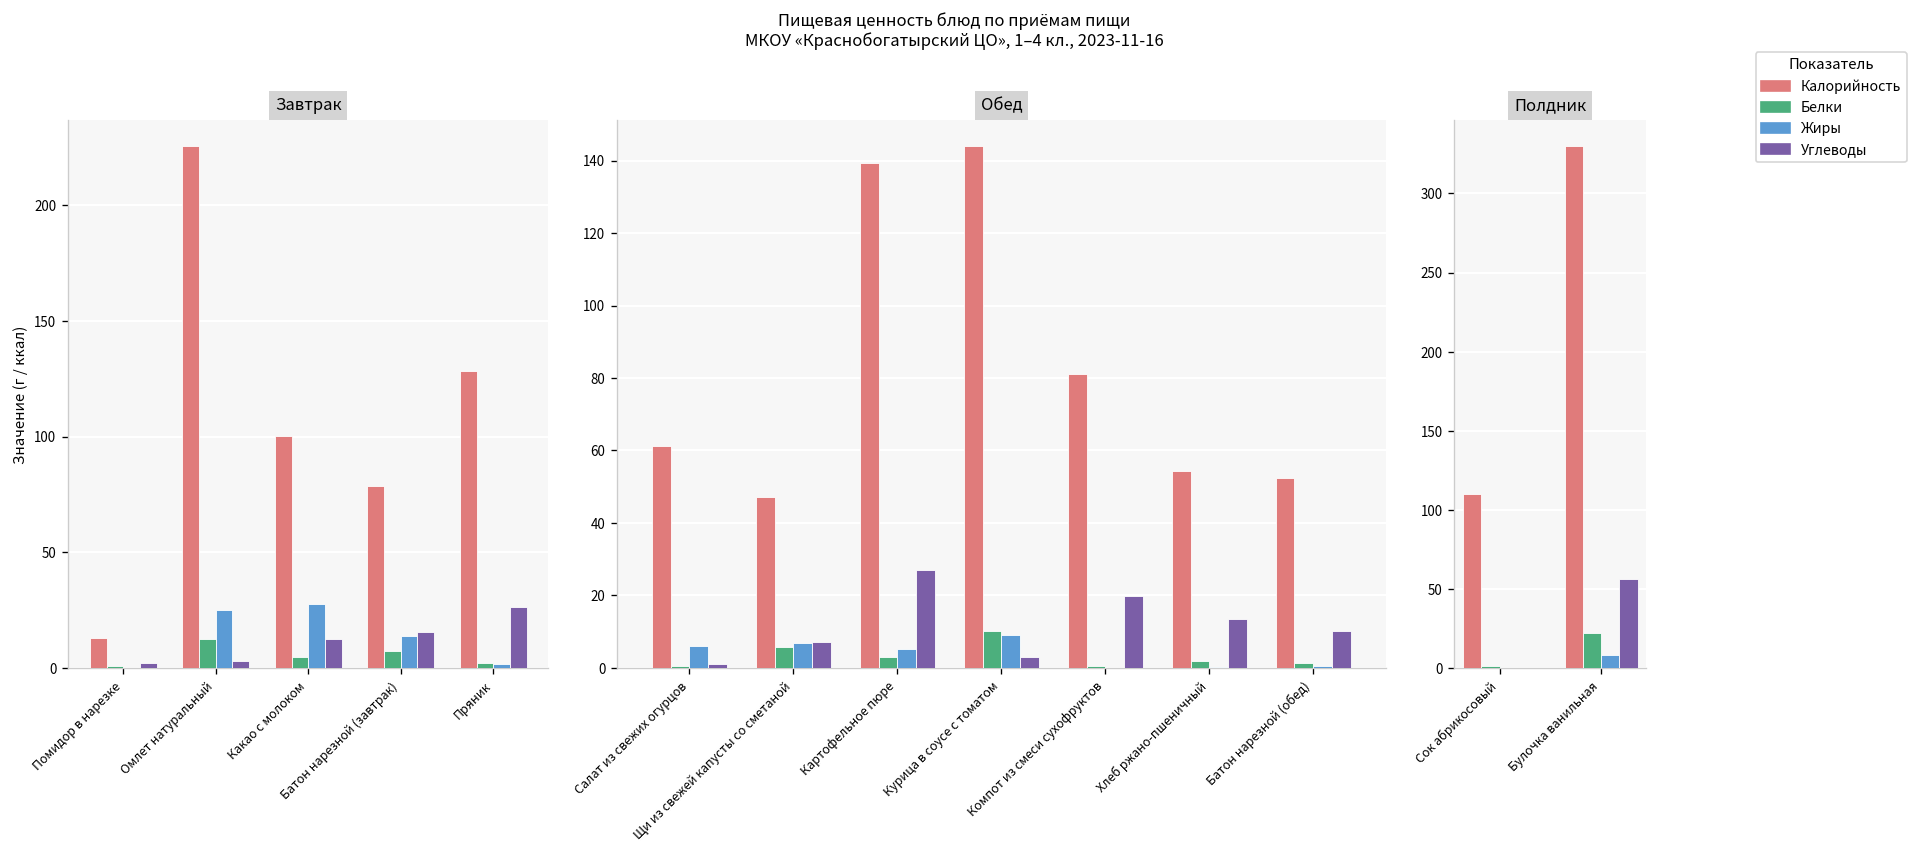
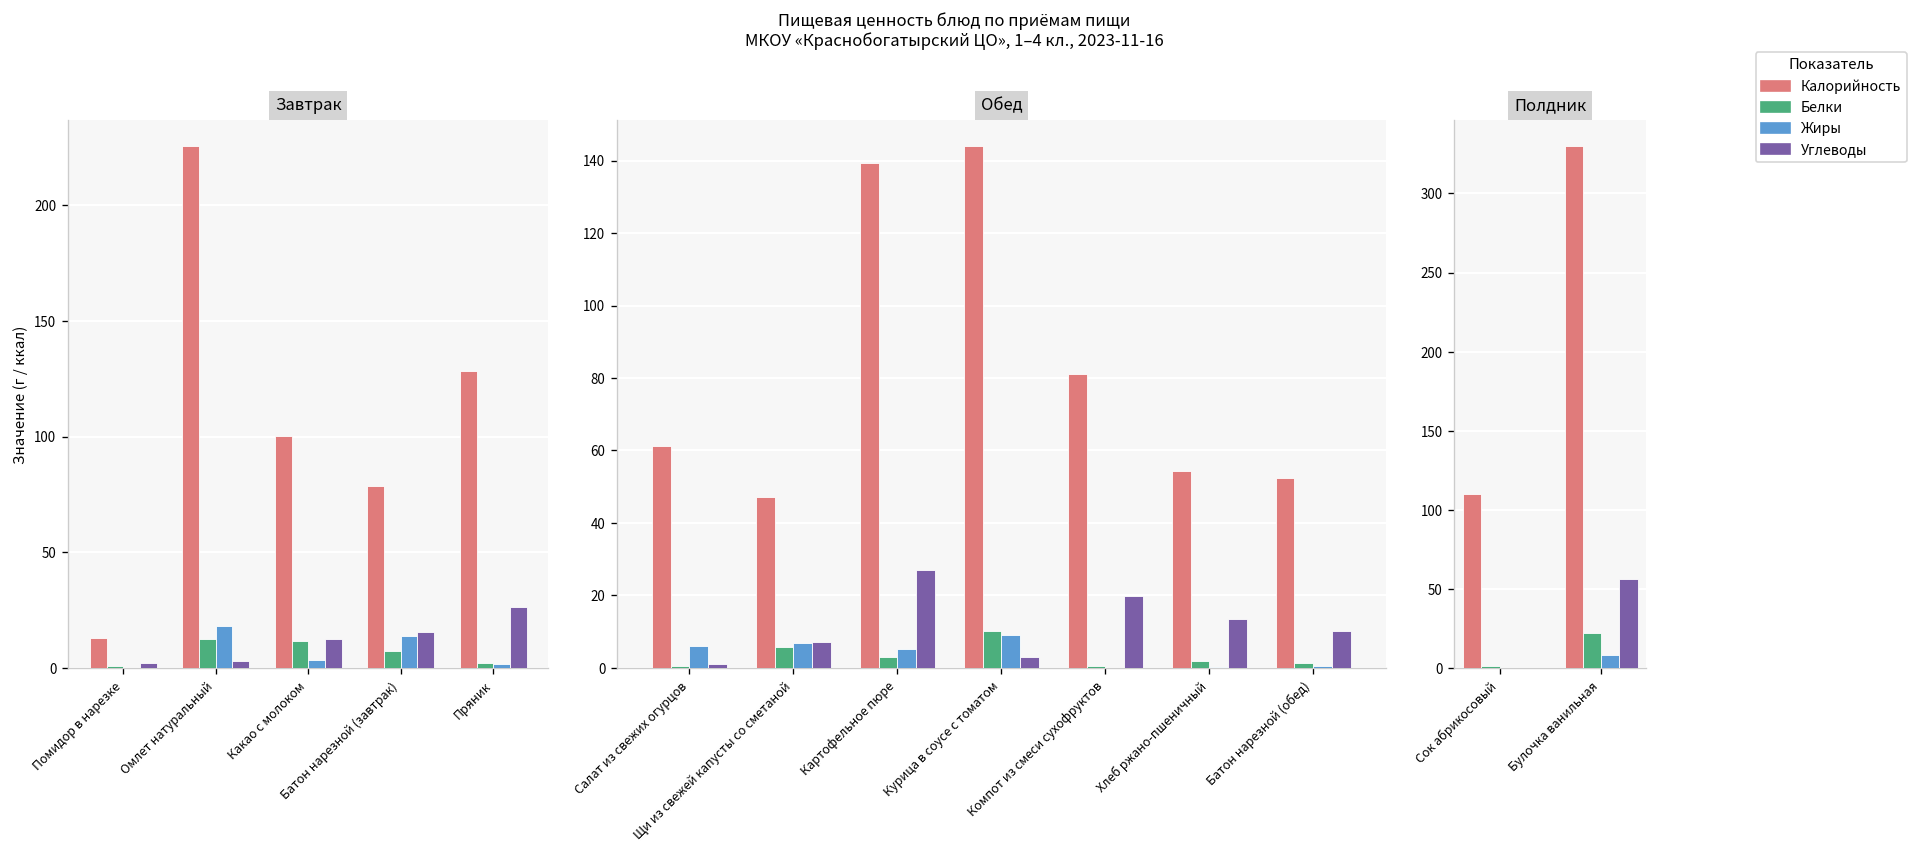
Завтрак, Жиры, Омлет натуральный: 25 -> 18
Завтрак, Белки, Какао с молоком: 5 -> 12
Завтрак, Жиры, Какао с молоком: 28 -> 4
